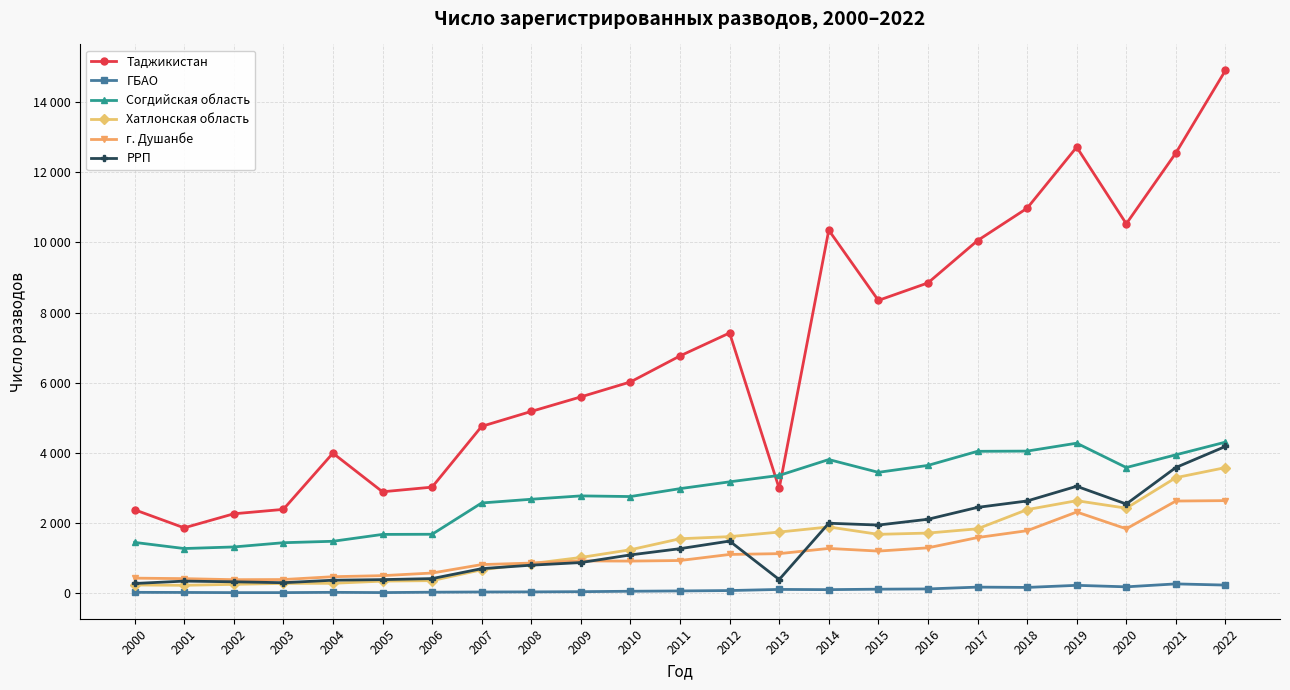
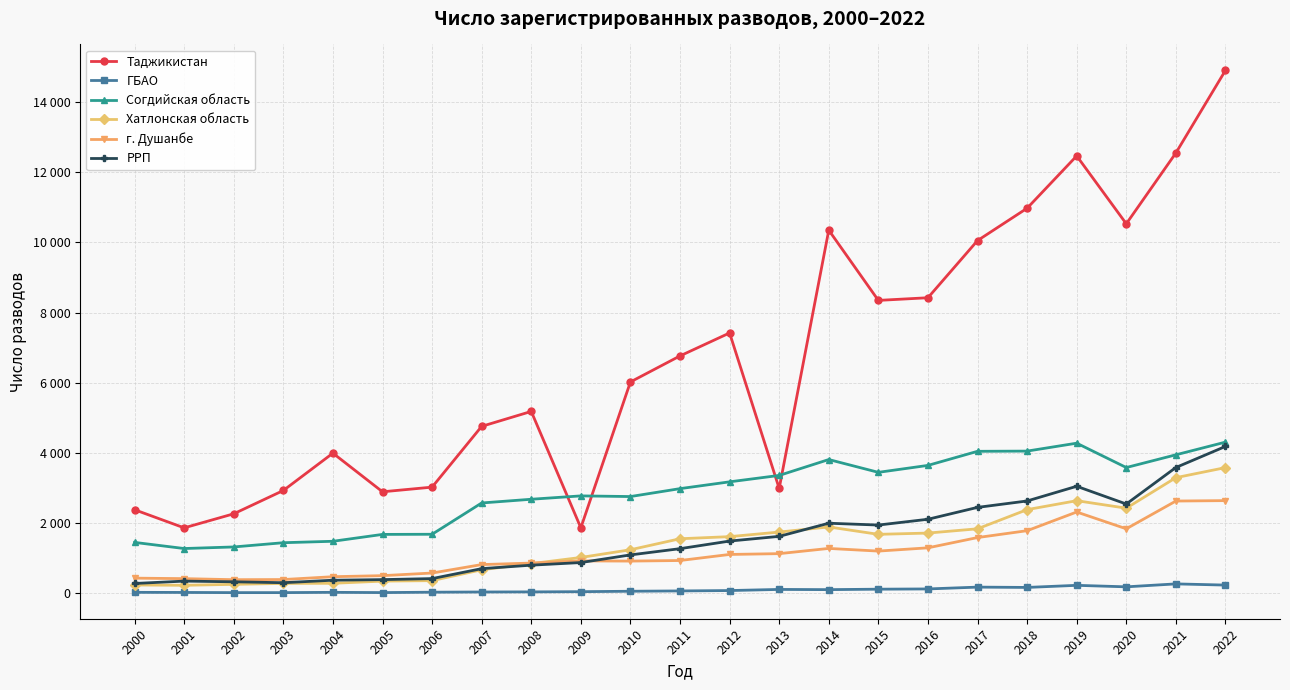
Таджикистан, 2003: 2400 -> 2900
Таджикистан, 2009: 5600 -> 1900
РРП, 2013: 400 -> 1600
Таджикистан, 2016: 8800 -> 8400
Таджикистан, 2019: 12700 -> 12500
